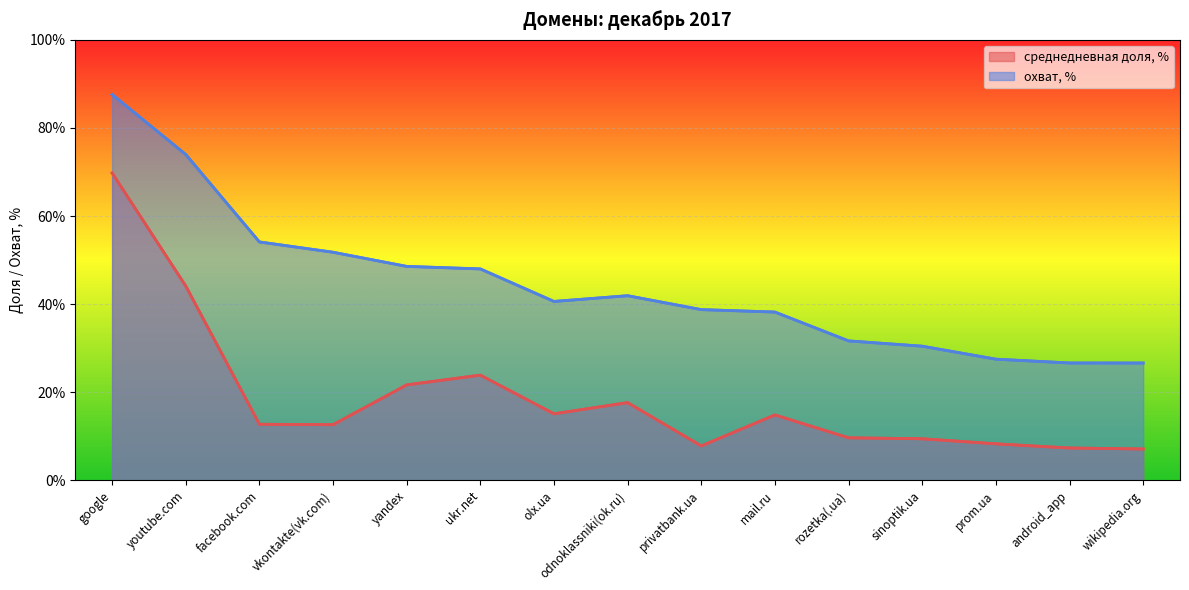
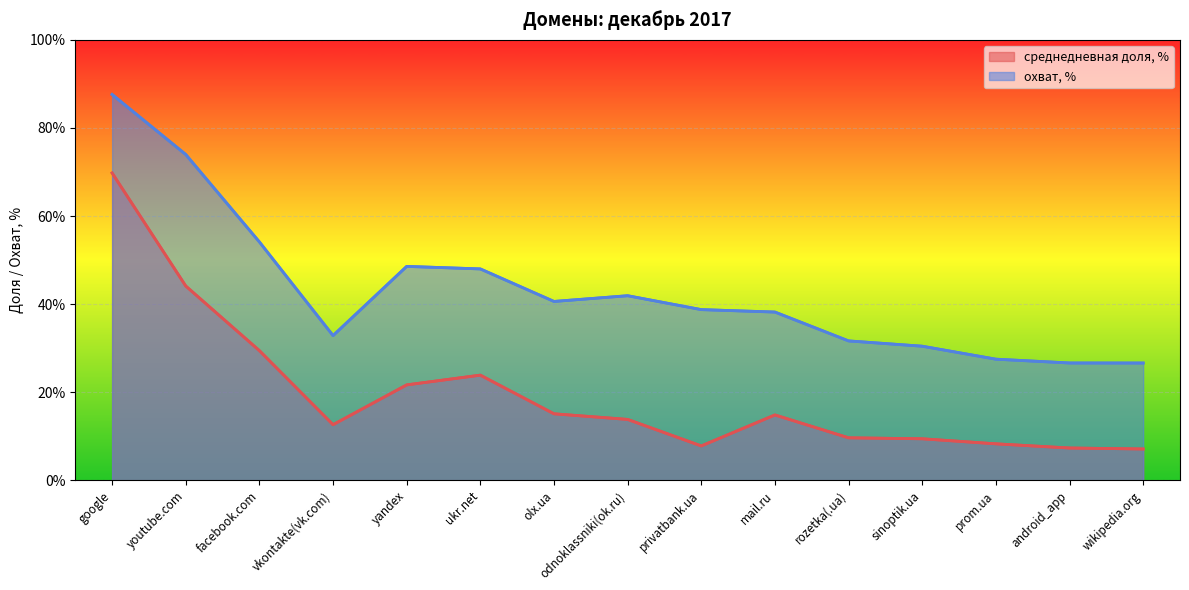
среднедневная доля, %, facebook.com: 13% -> 29%
охват, %, vkontakte(vk.com): 52% -> 33%
среднедневная доля, %, odnoklassniki(ok.ru): 18% -> 14%
